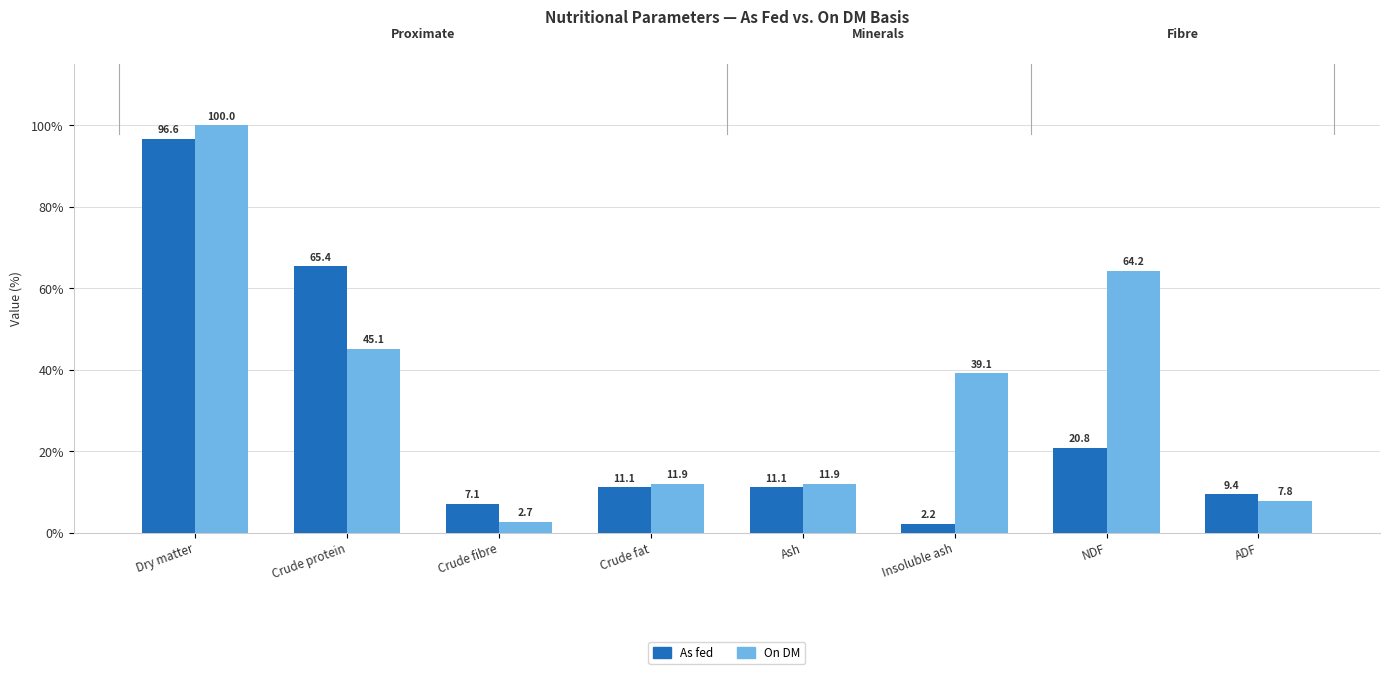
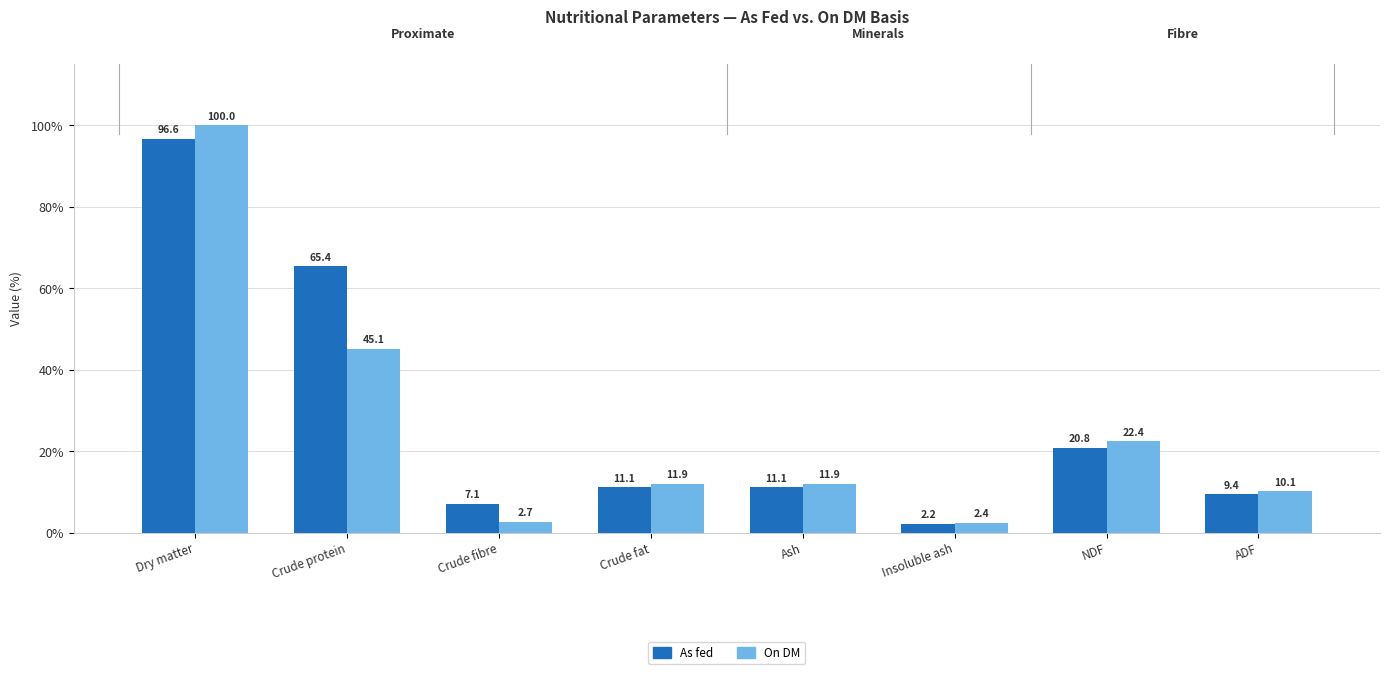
On DM, Insoluble ash: 39.1 -> 2.4
On DM, NDF: 64.2 -> 22.4
On DM, ADF: 7.8 -> 10.1
